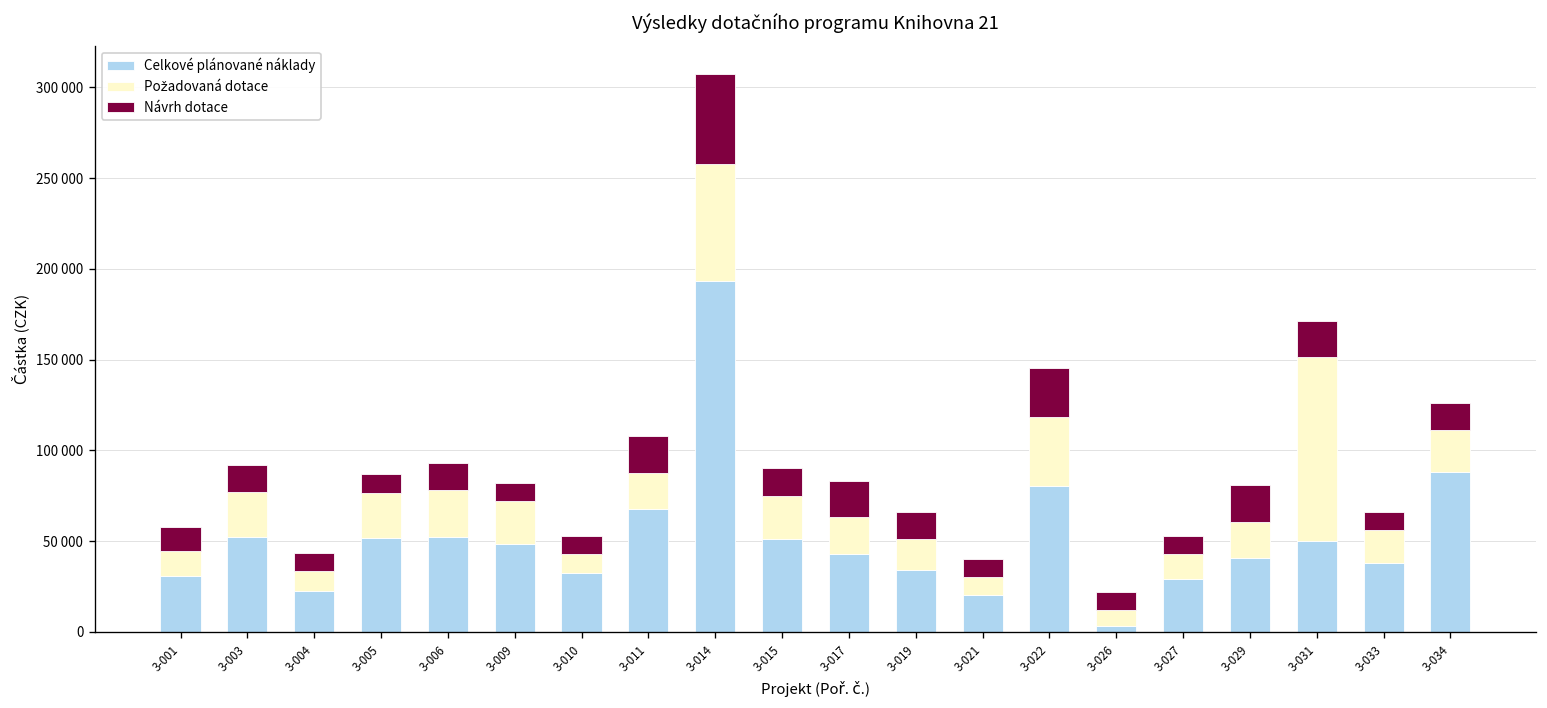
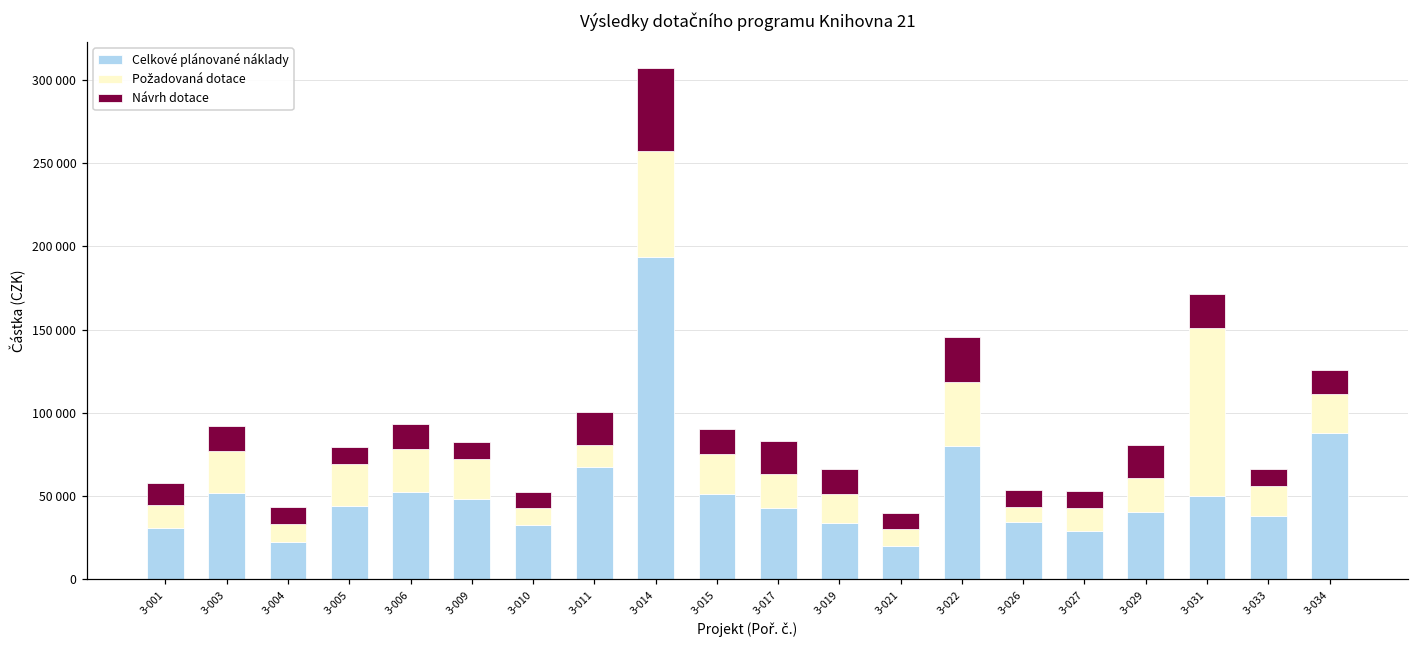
Celkové plánované náklady, 3-005: 52000 -> 44000
Požadovaná dotace, 3-011: 20000 -> 13000
Celkové plánované náklady, 3-026: 3000 -> 35000
